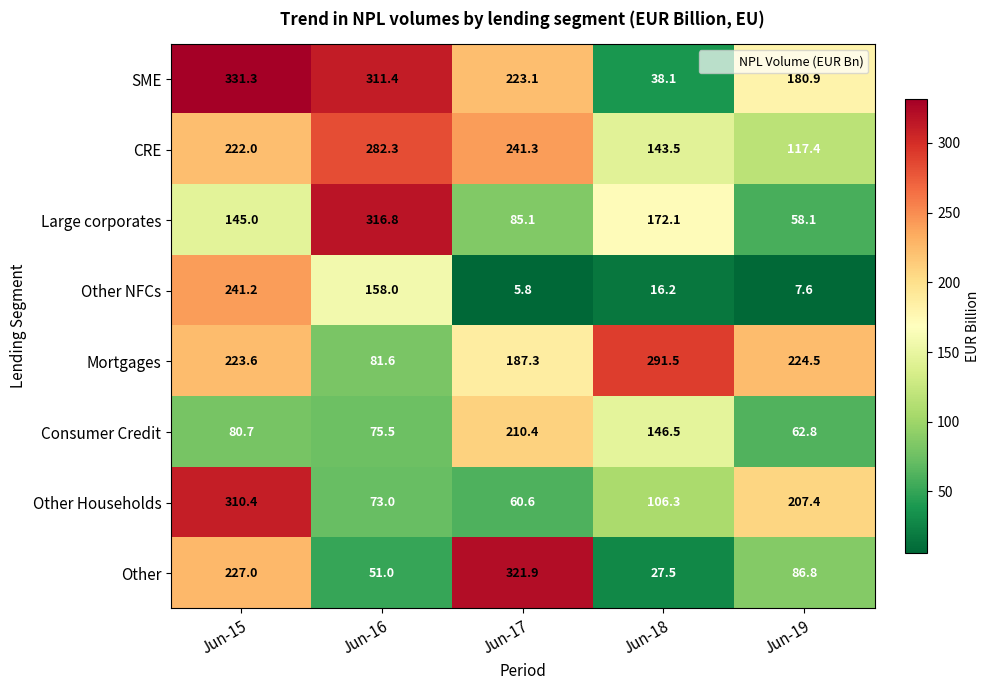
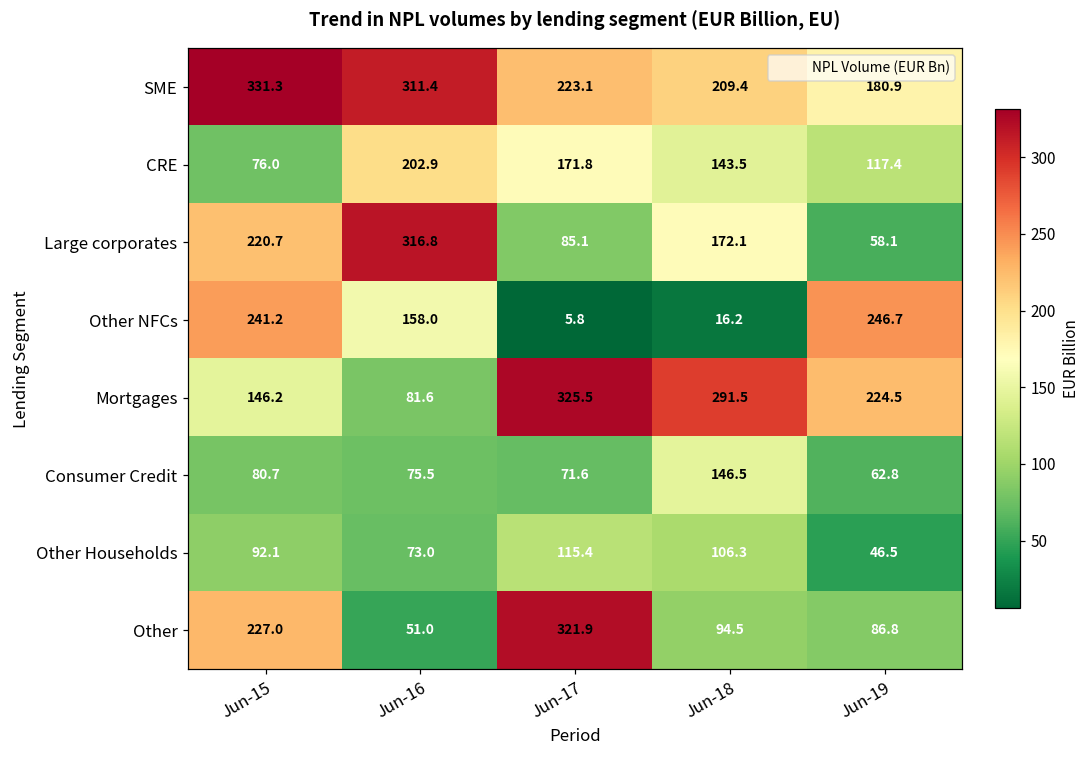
SME, Jun-18: 38.1 -> 209.4
CRE, Jun-15: 222.0 -> 76.0
CRE, Jun-16: 282.3 -> 202.9
CRE, Jun-17: 241.3 -> 171.8
Large corporates, Jun-15: 145.0 -> 220.7
Other NFCs, Jun-19: 7.6 -> 246.7
Mortgages, Jun-15: 223.6 -> 146.2
Mortgages, Jun-17: 187.3 -> 325.5
Consumer Credit, Jun-17: 210.4 -> 71.6
Other Households, Jun-15: 310.4 -> 92.1
Other Households, Jun-17: 60.6 -> 115.4
Other Households, Jun-19: 207.4 -> 46.5
Other, Jun-18: 27.5 -> 94.5
